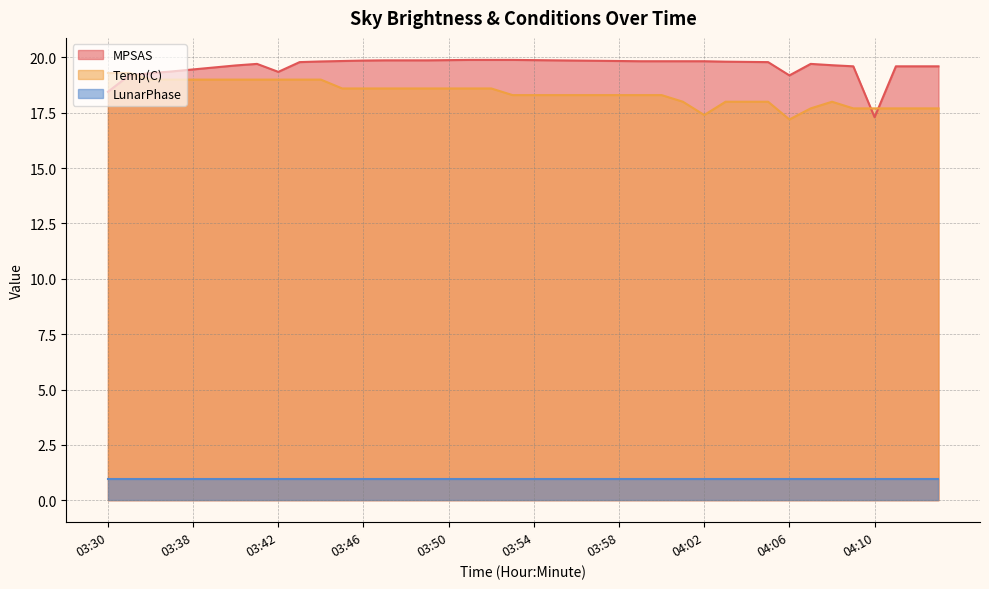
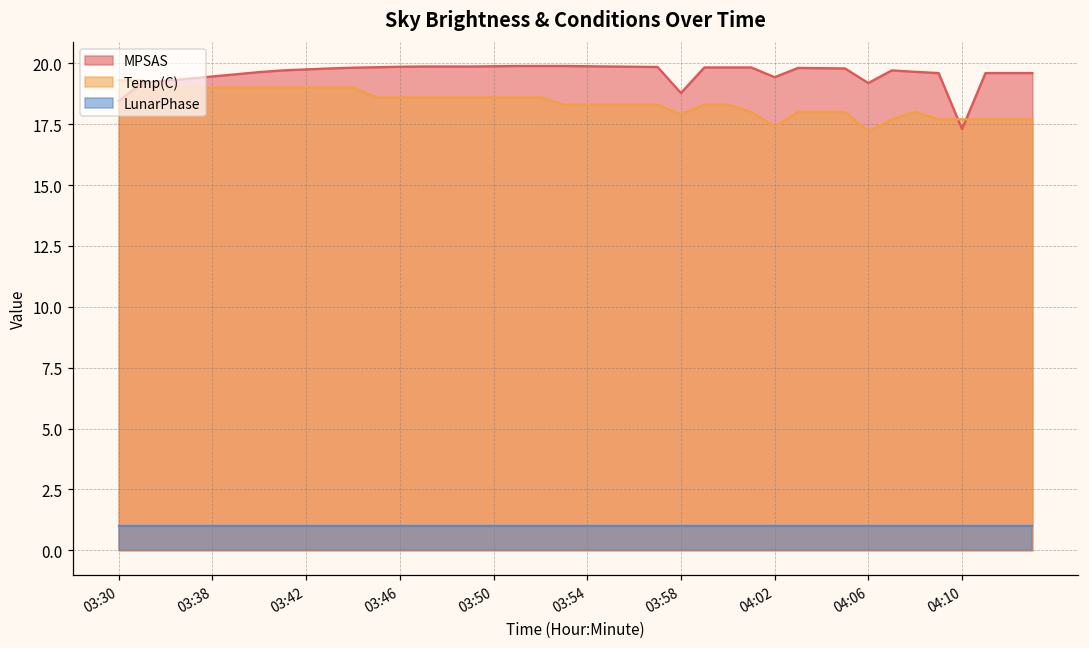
MPSAS, 03:42: 19.4 -> 19.8
MPSAS, 03:58: 19.8 -> 18.8
Temp(C), 03:58: 18.3 -> 17.9
MPSAS, 04:02: 19.8 -> 19.4
